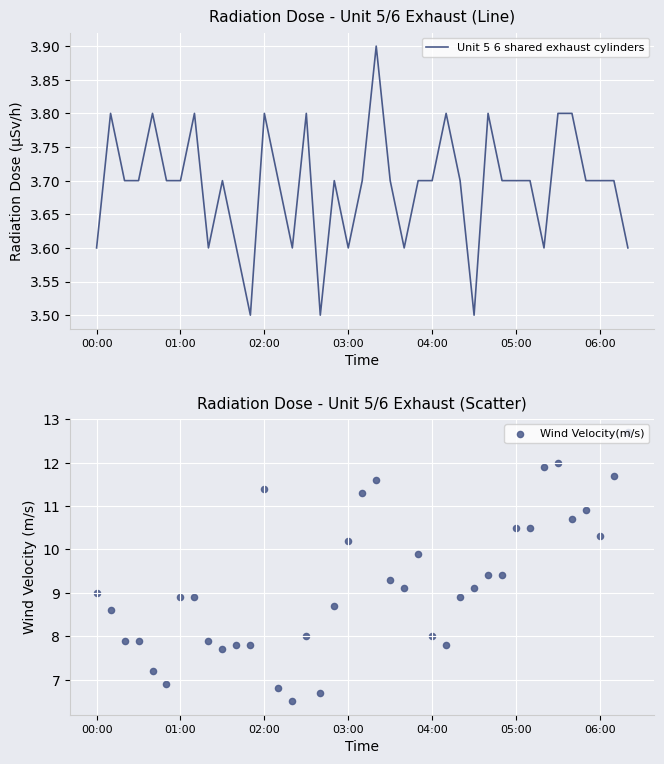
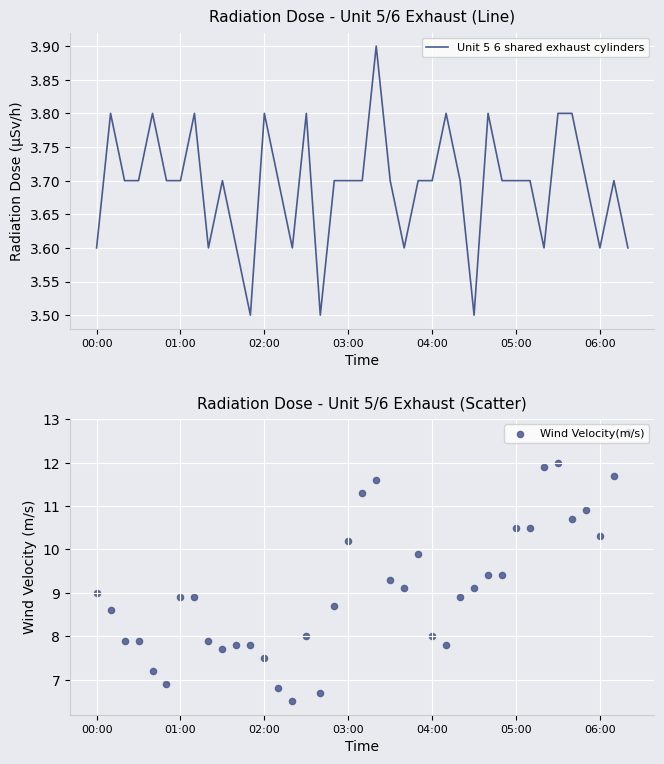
Radiation Dose - Unit 5/6 Exhaust (Line), 03:00: 3.6 -> 3.7
Radiation Dose - Unit 5/6 Exhaust (Line), 06:00: 3.7 -> 3.6
Radiation Dose - Unit 5/6 Exhaust (Scatter), 02:00: 11.4 -> 7.5
